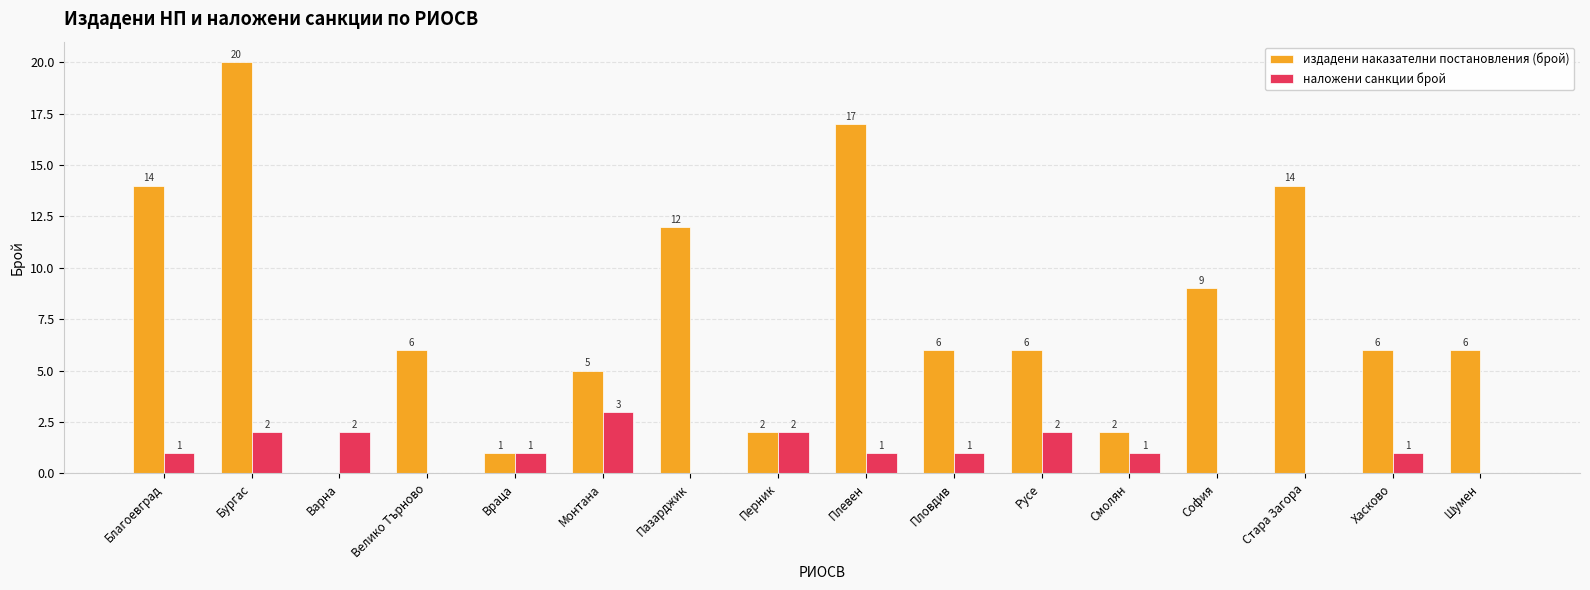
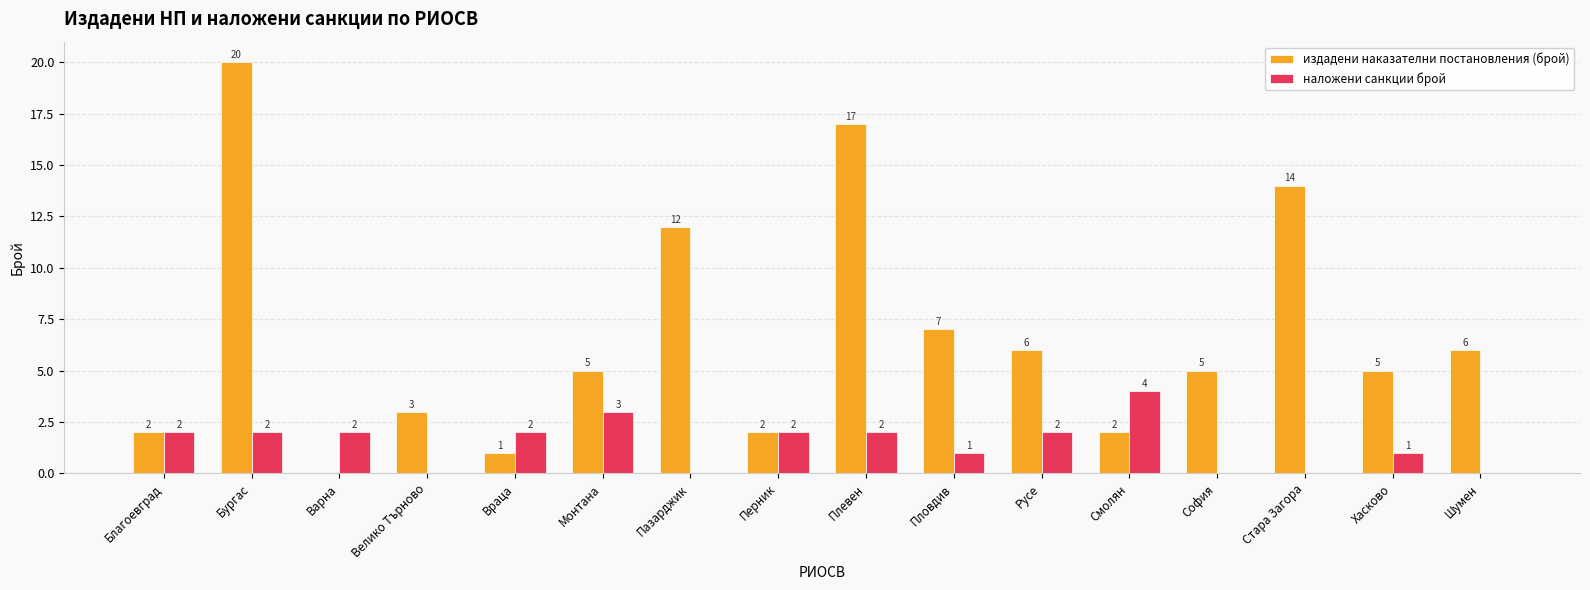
издадени наказателни постановления (брой), Благоевград: 14 -> 2
наложени санкции брой, Благоевград: 1 -> 2
издадени наказателни постановления (брой), Велико Търново: 6 -> 3
наложени санкции брой, Враца: 1 -> 2
наложени санкции брой, Плевен: 1 -> 2
издадени наказателни постановления (брой), Пловдив: 6 -> 7
наложени санкции брой, Смолян: 1 -> 4
издадени наказателни постановления (брой), София: 9 -> 5
издадени наказателни постановления (брой), Хасково: 6 -> 5
